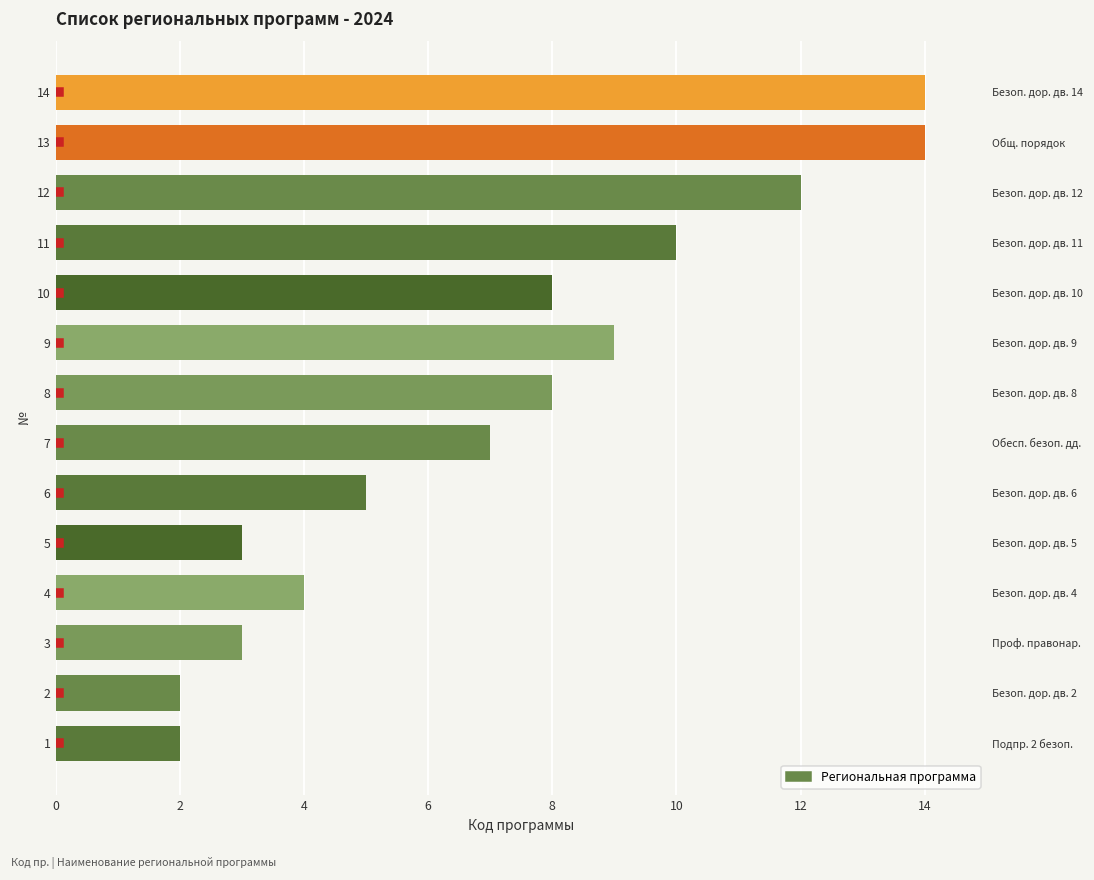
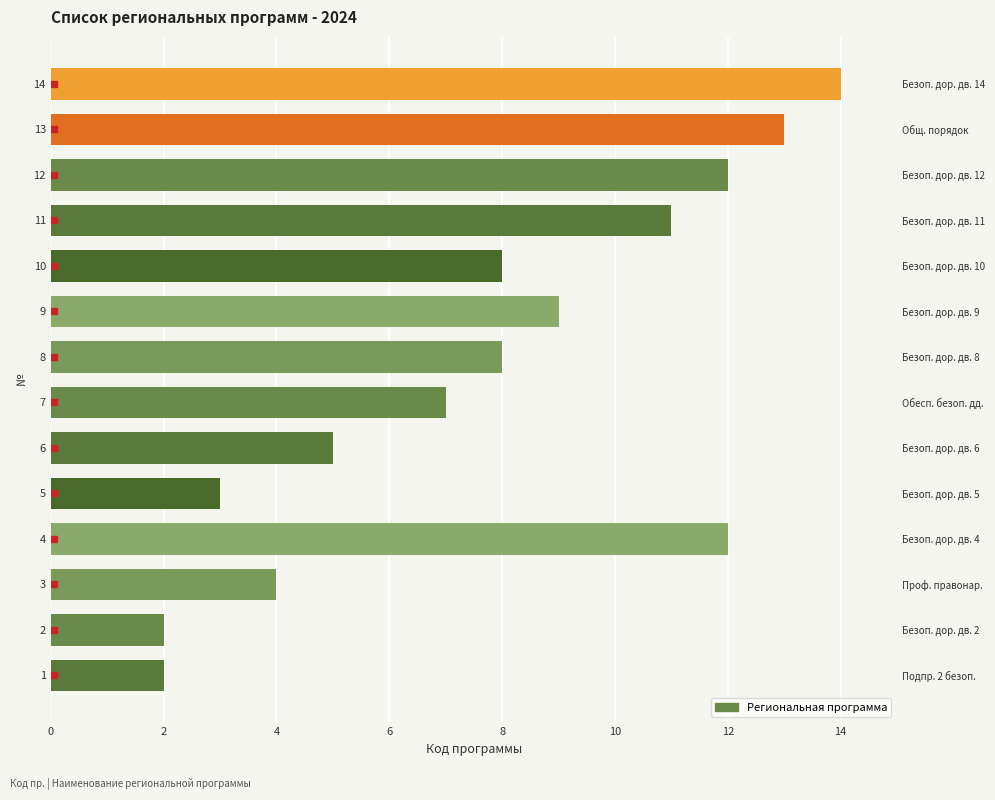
Региональная программа, 13: 14 -> 13
Региональная программа, 11: 10 -> 11
Региональная программа, 4: 4 -> 12
Региональная программа, 3: 3 -> 4
